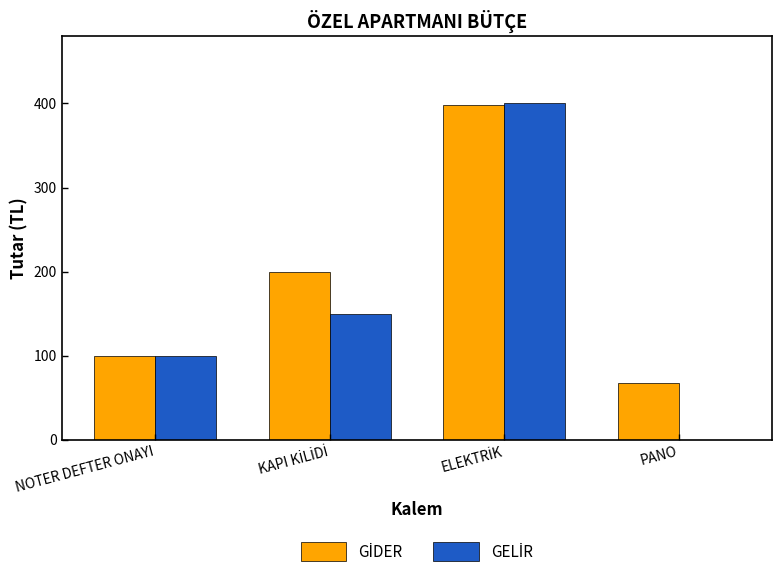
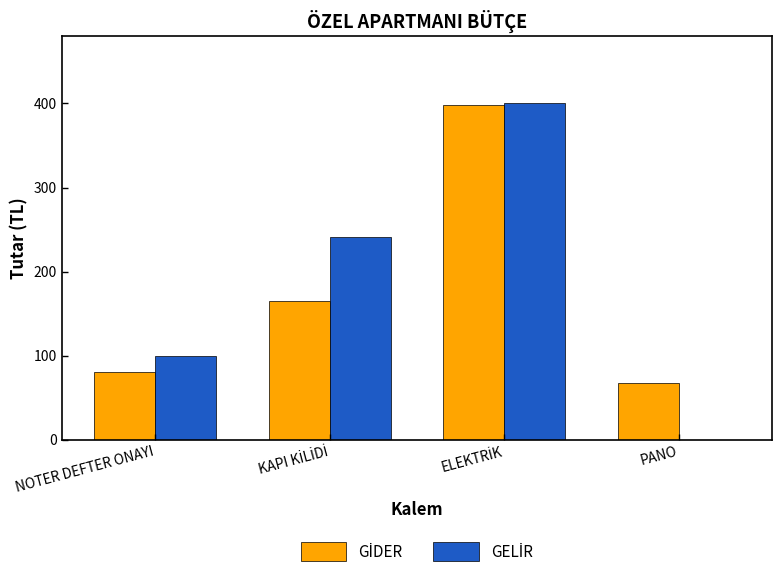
GİDER, NOTER DEFTER ONAYI: 100 -> 80
GİDER, KAPI KİLİDİ: 200 -> 170
GELİR, KAPI KİLİDİ: 150 -> 240
